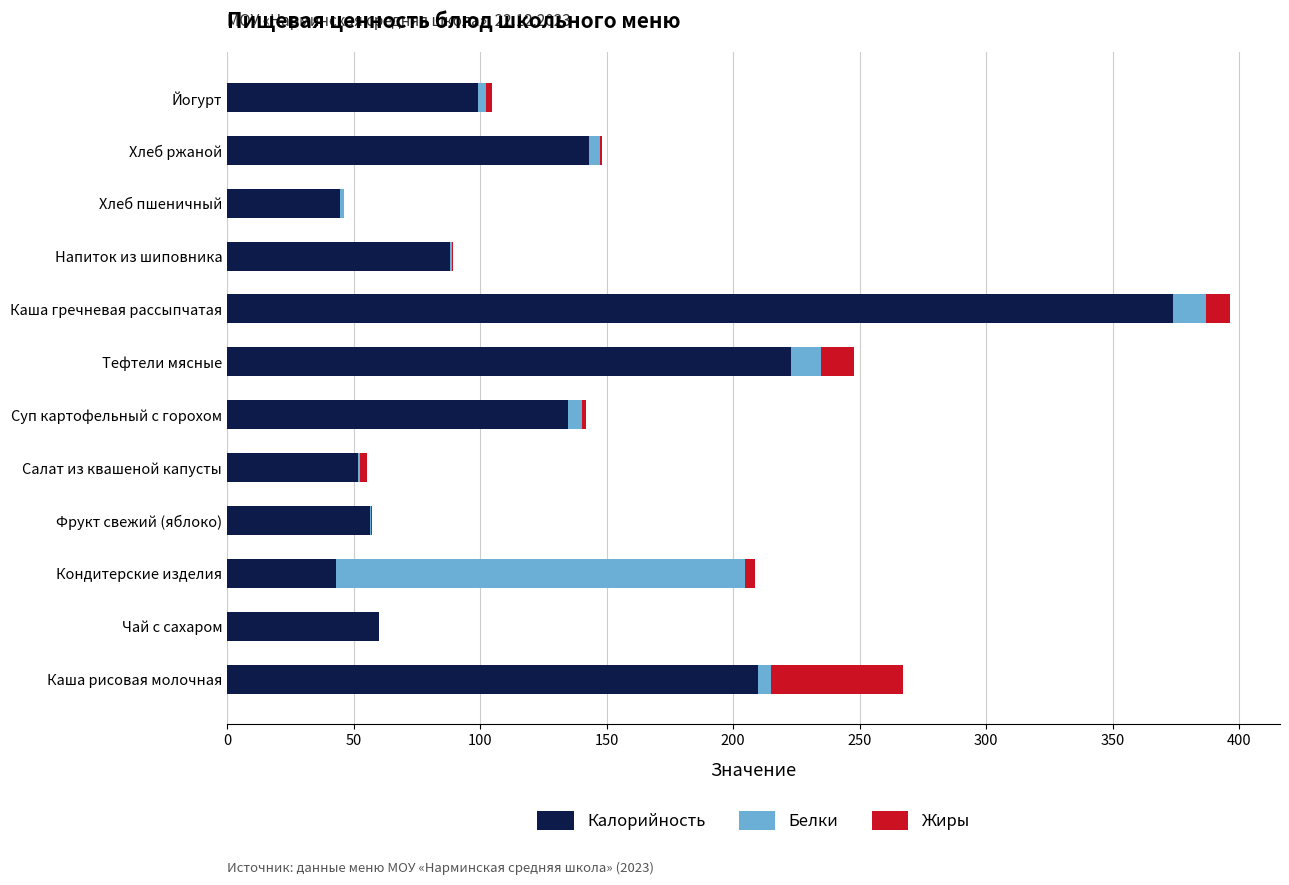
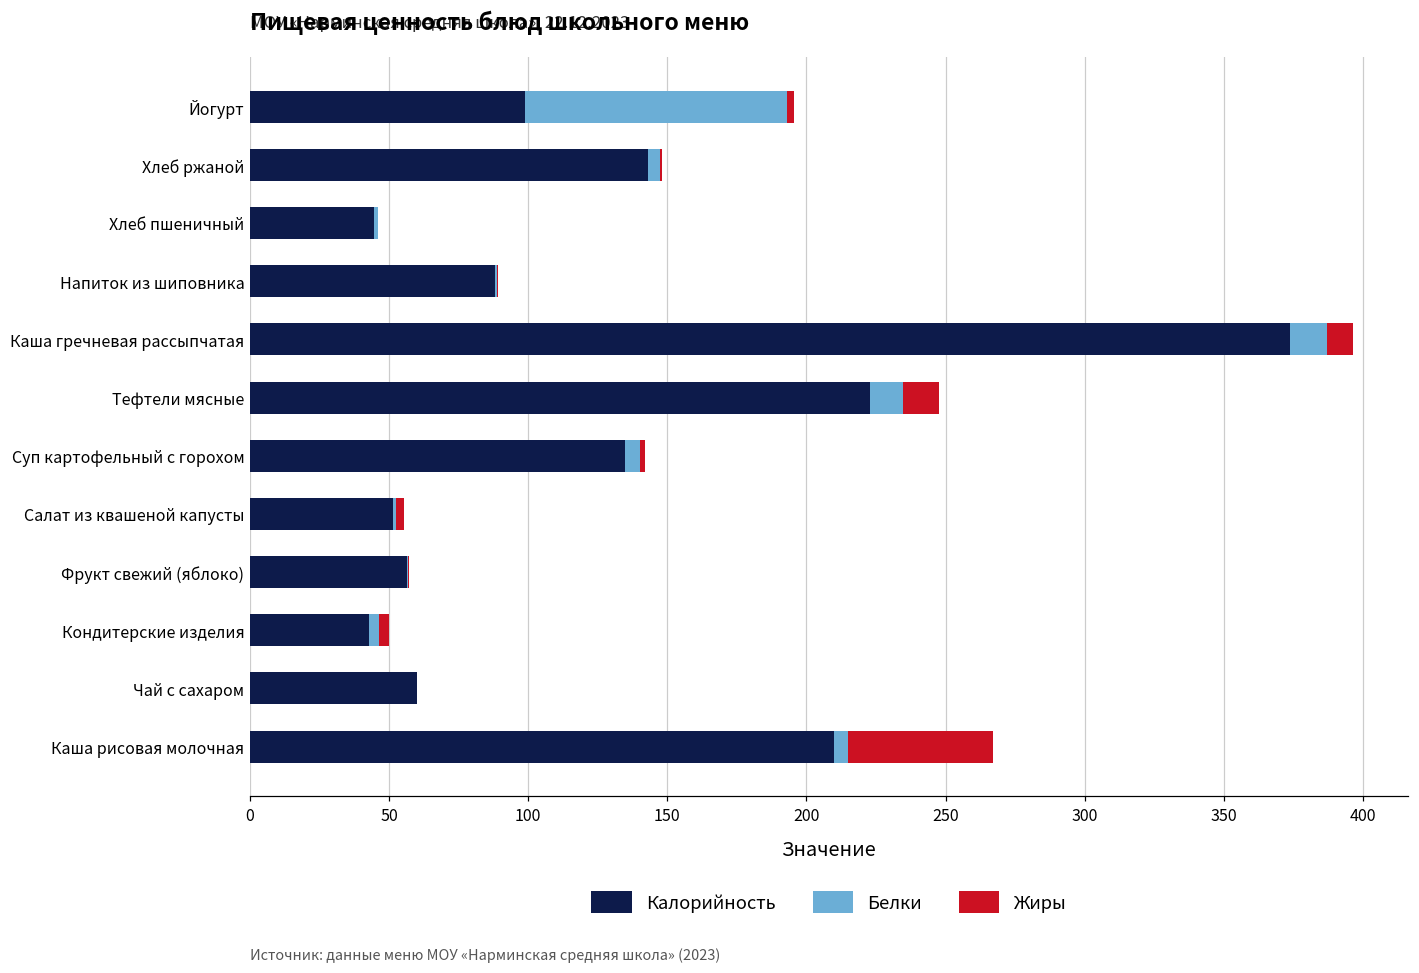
Белки, Йогурт: 3 -> 94
Белки, Кондитерские изделия: 162 -> 3
